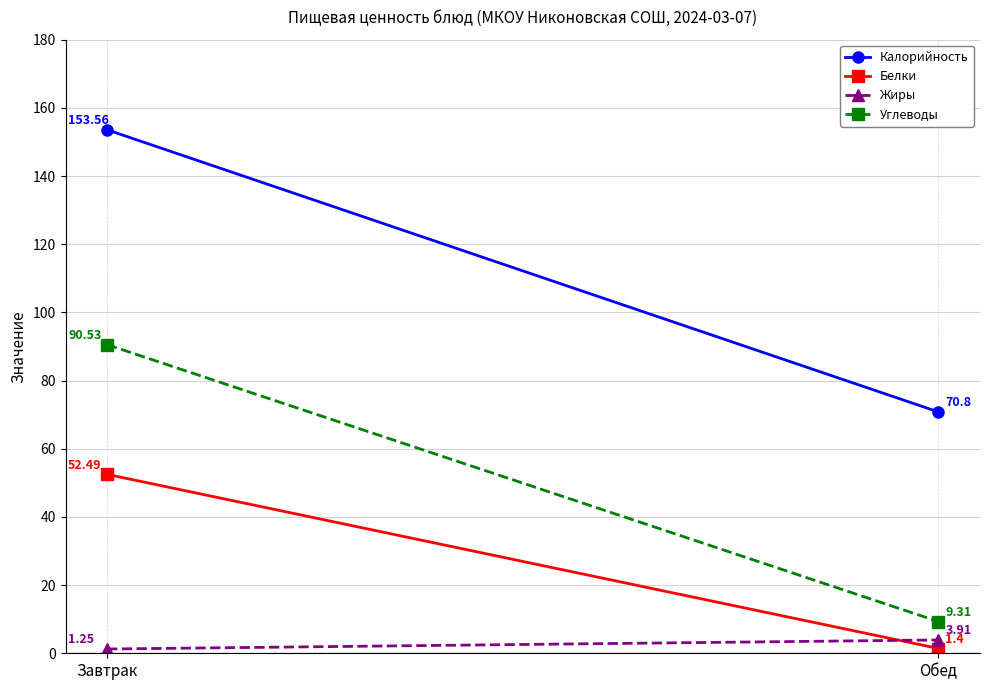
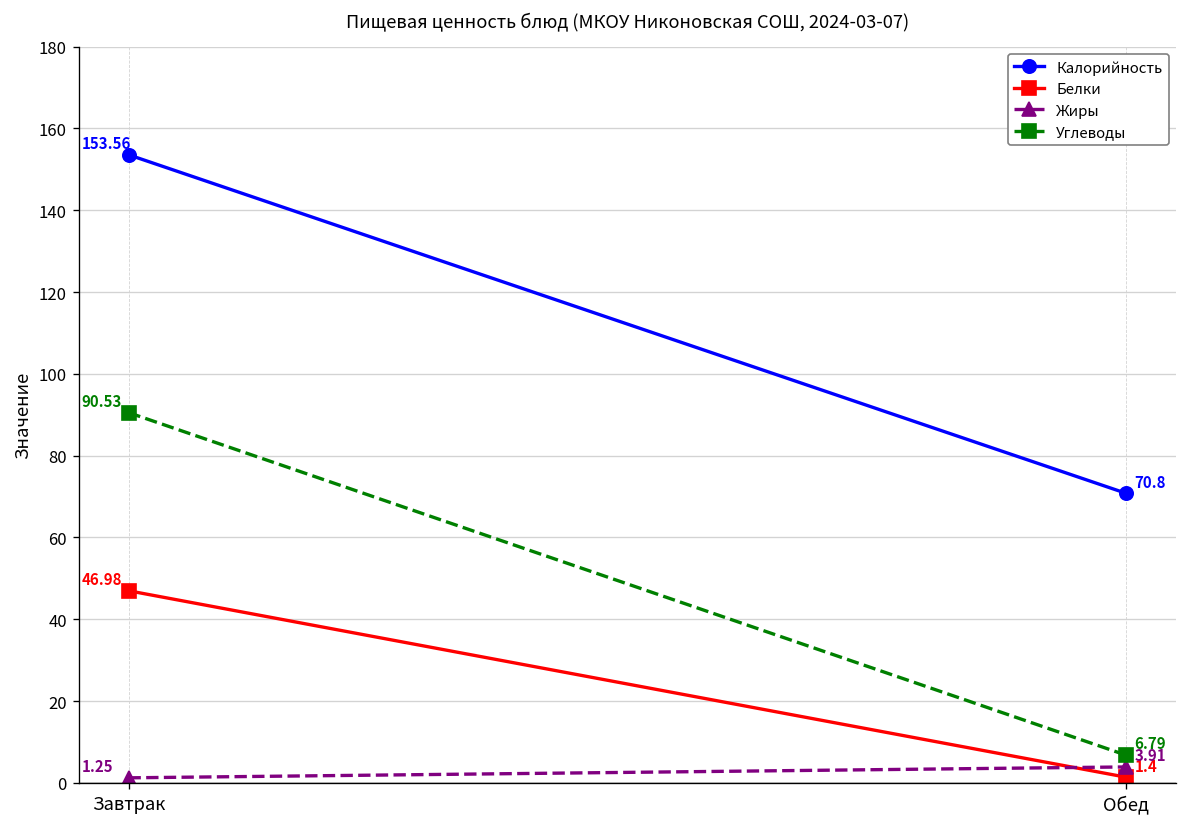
Белки, Завтрак: 52.49 -> 46.98
Углеводы, Обед: 9.31 -> 6.79
